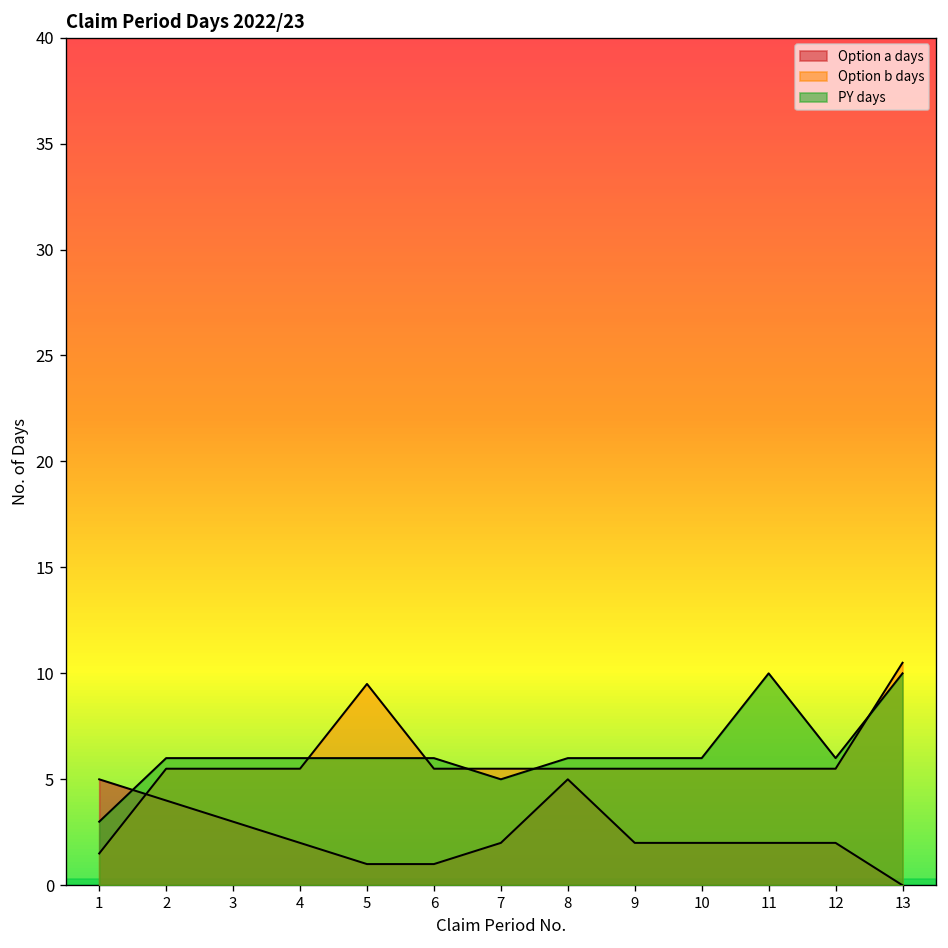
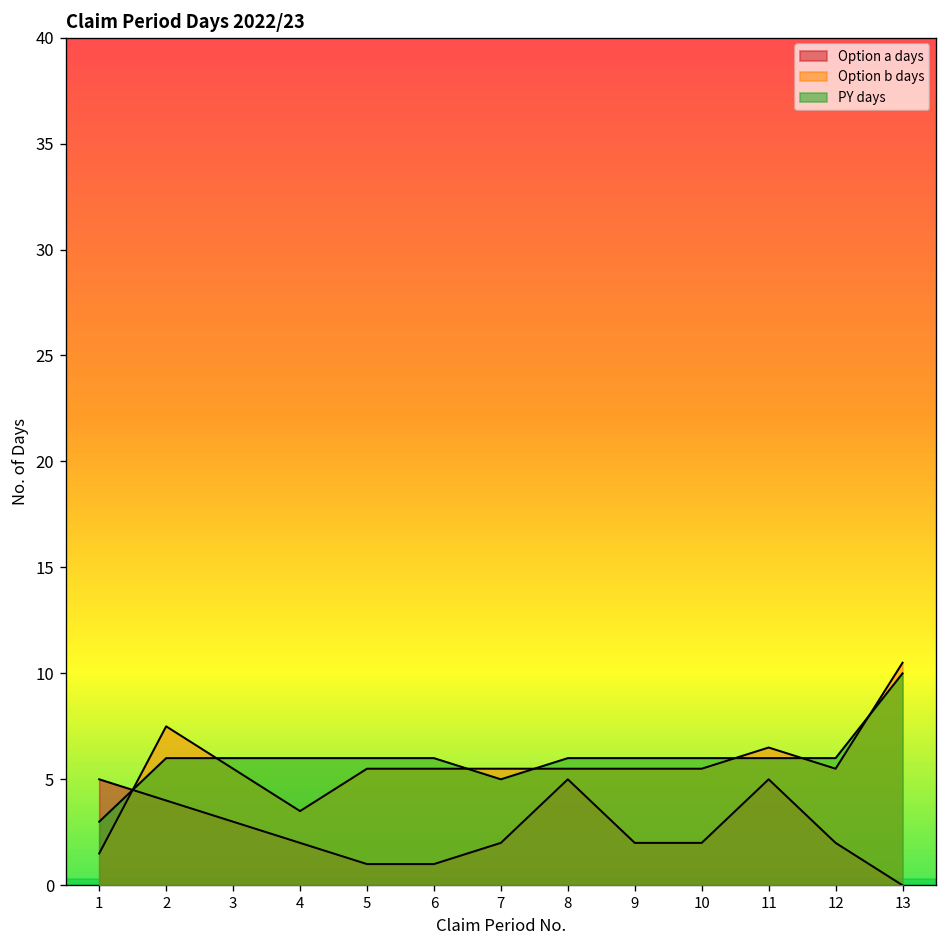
Option b days, 2: 5.5 -> 7.5
Option b days, 4: 5.5 -> 3.5
Option b days, 5: 9.5 -> 5.5
Option a days, 11: 2.0 -> 5.0
Option b days, 11: 5.5 -> 6.5
PY days, 11: 10.0 -> 6.0
